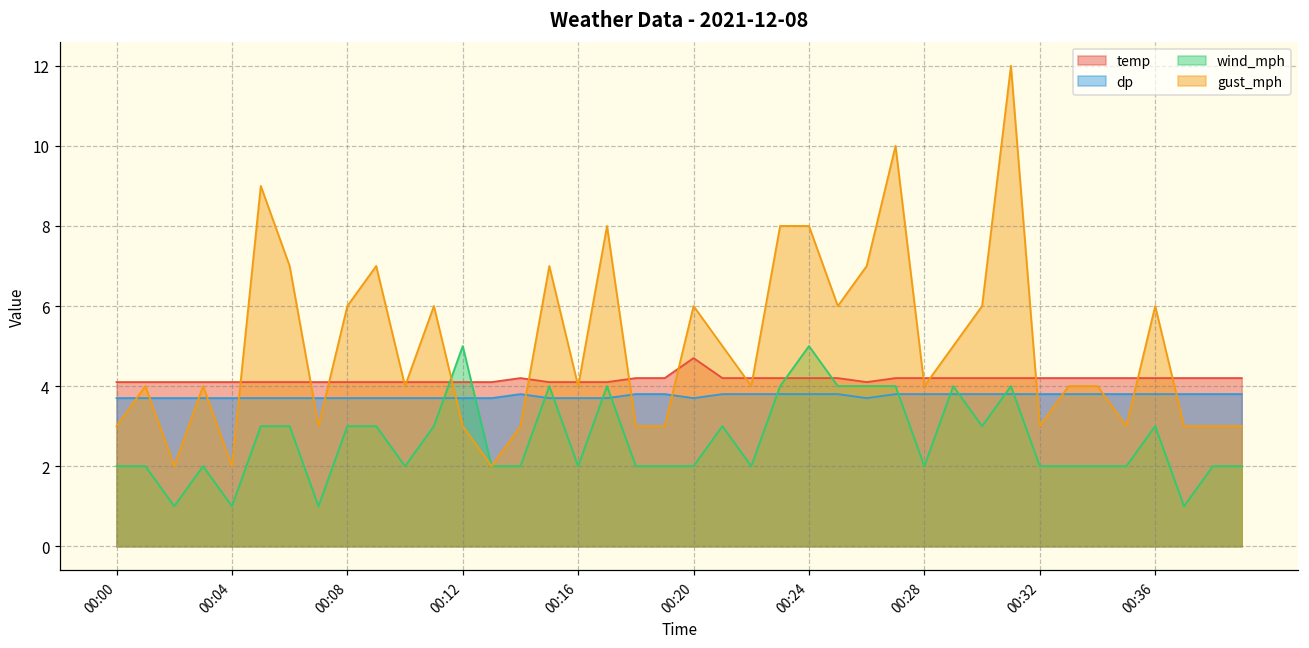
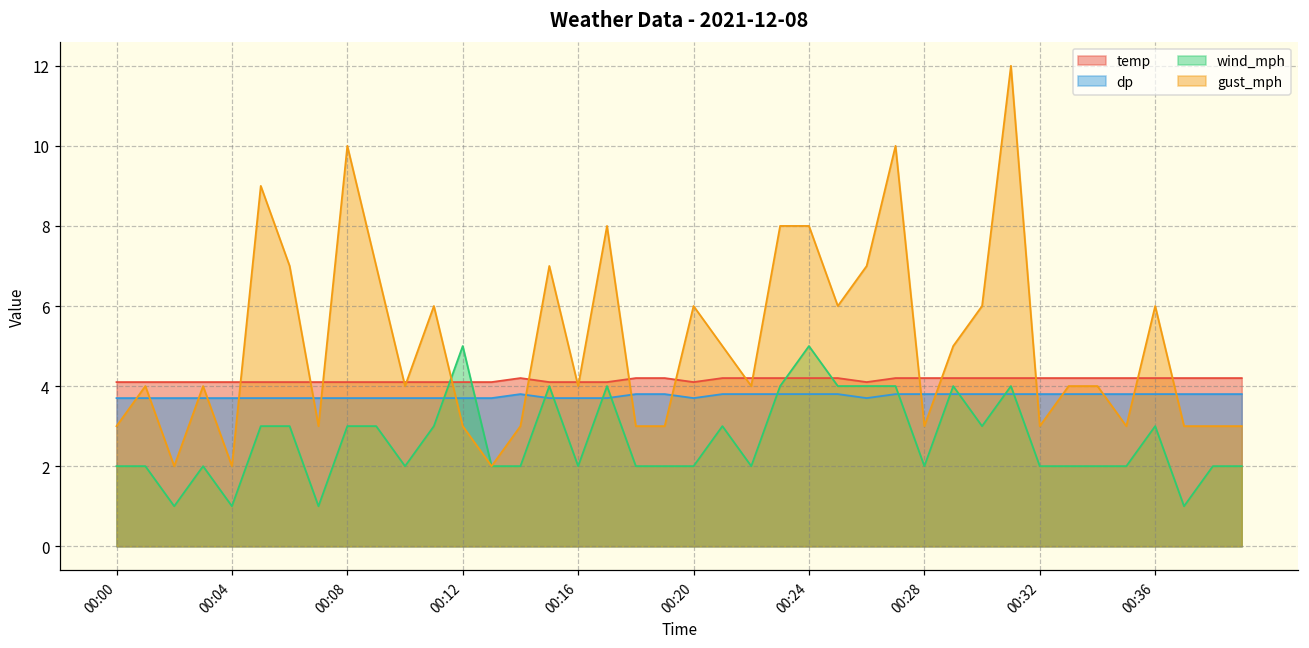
gust_mph, 00:08: 6 -> 10
temp, 00:20: 4.7 -> 4.1
gust_mph, 00:28: 4 -> 3
